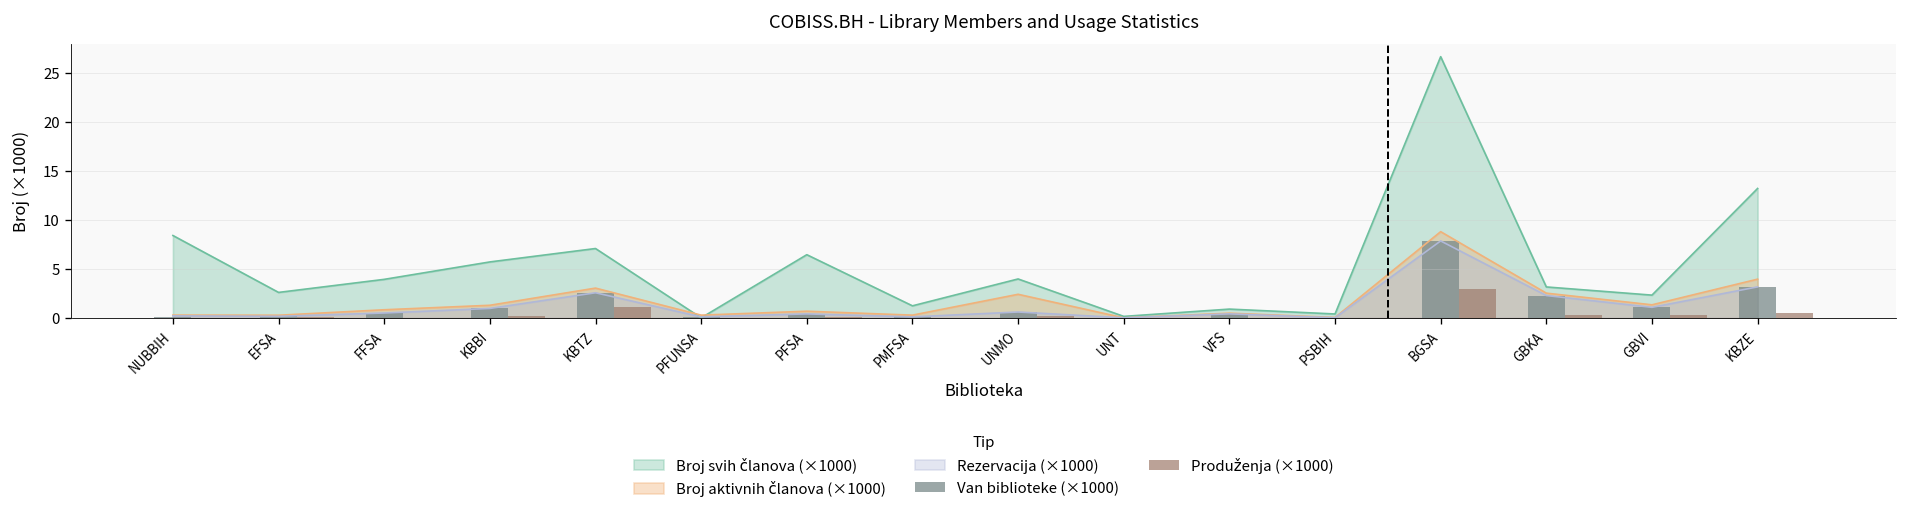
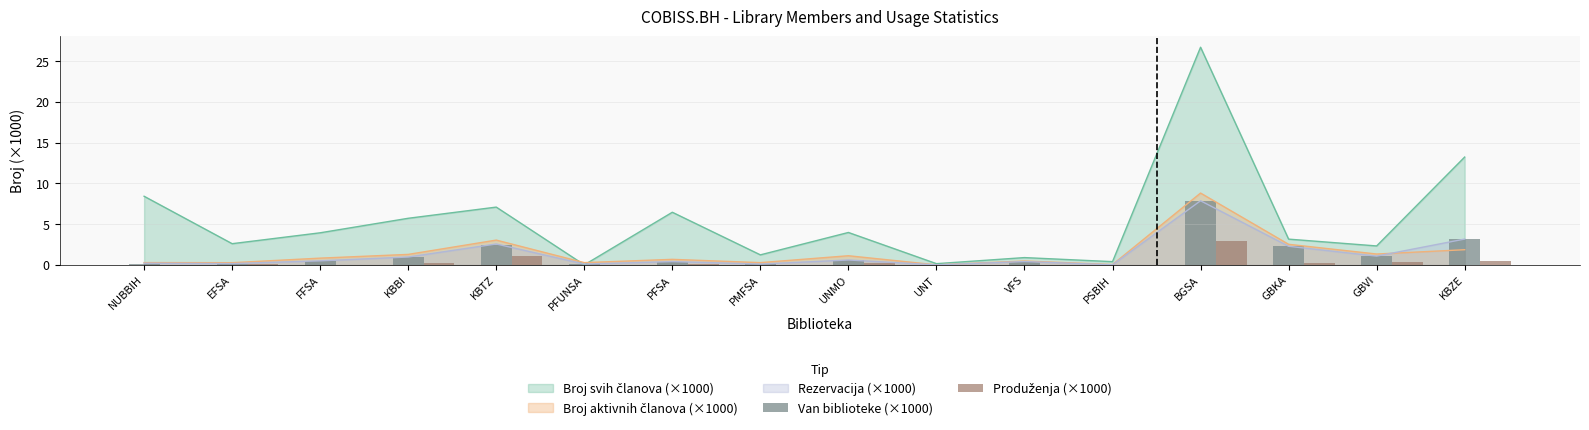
Broj aktivnih članova (×1000), UNMO: 2 -> 1
Broj aktivnih članova (×1000), KBZE: 4 -> 2
